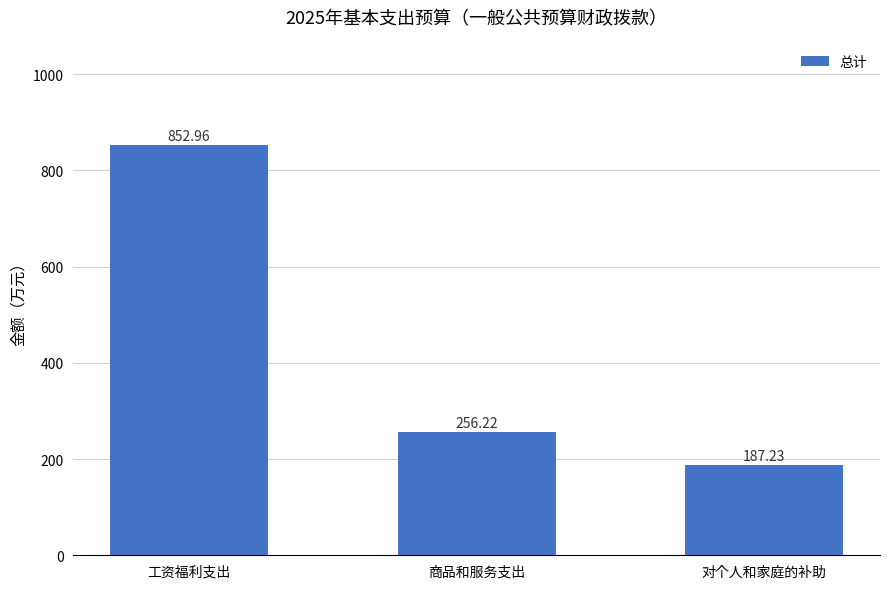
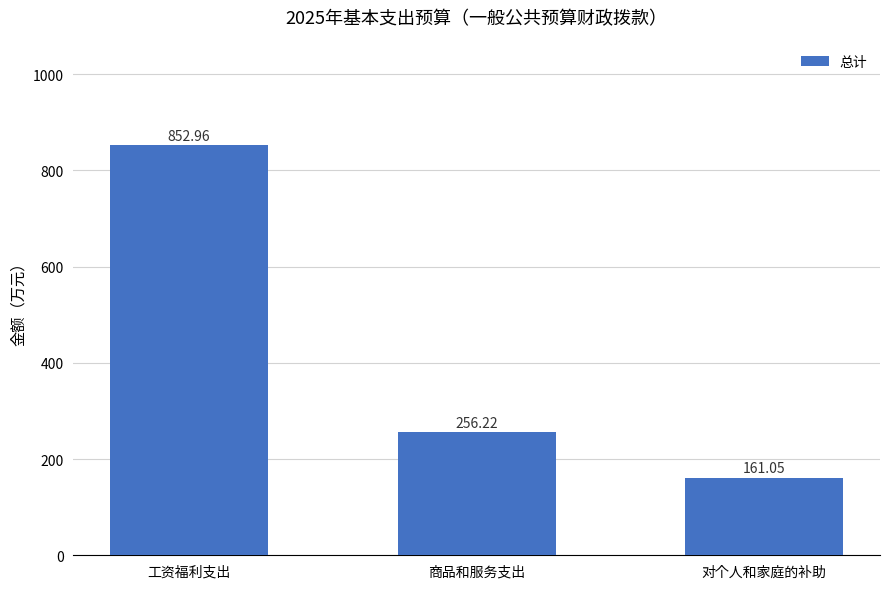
对个人和家庭的补助: 187.23 -> 161.05
